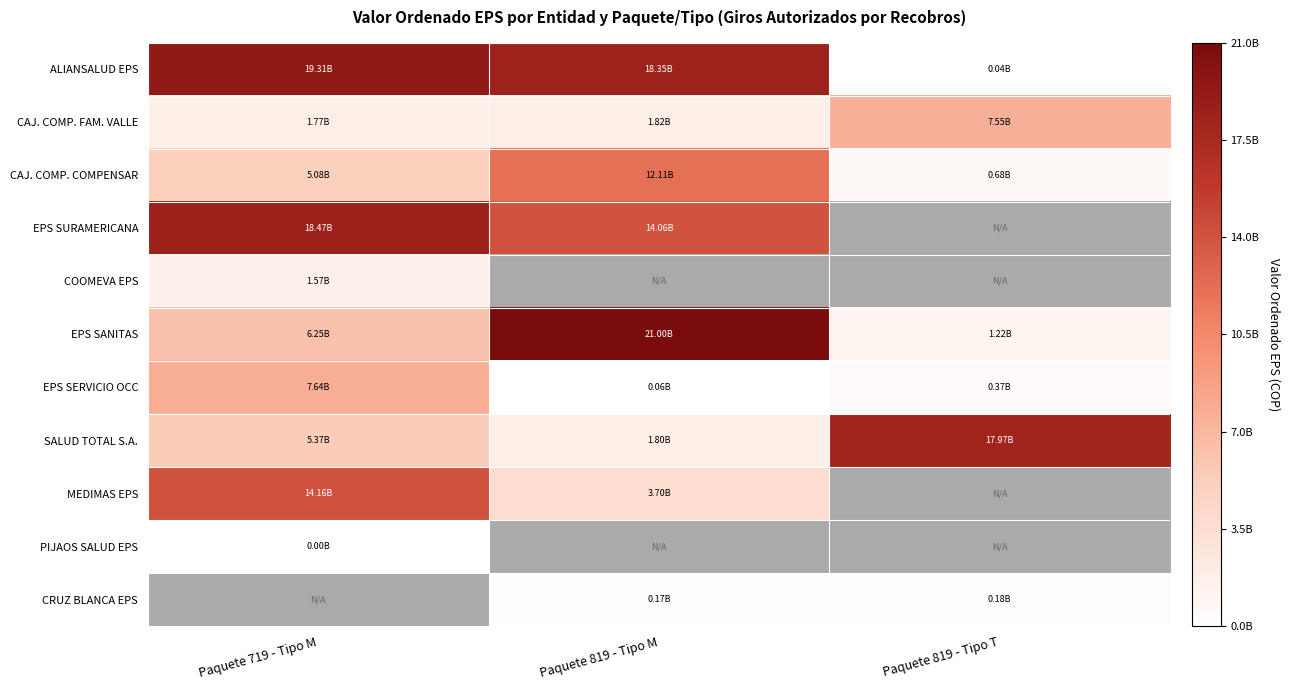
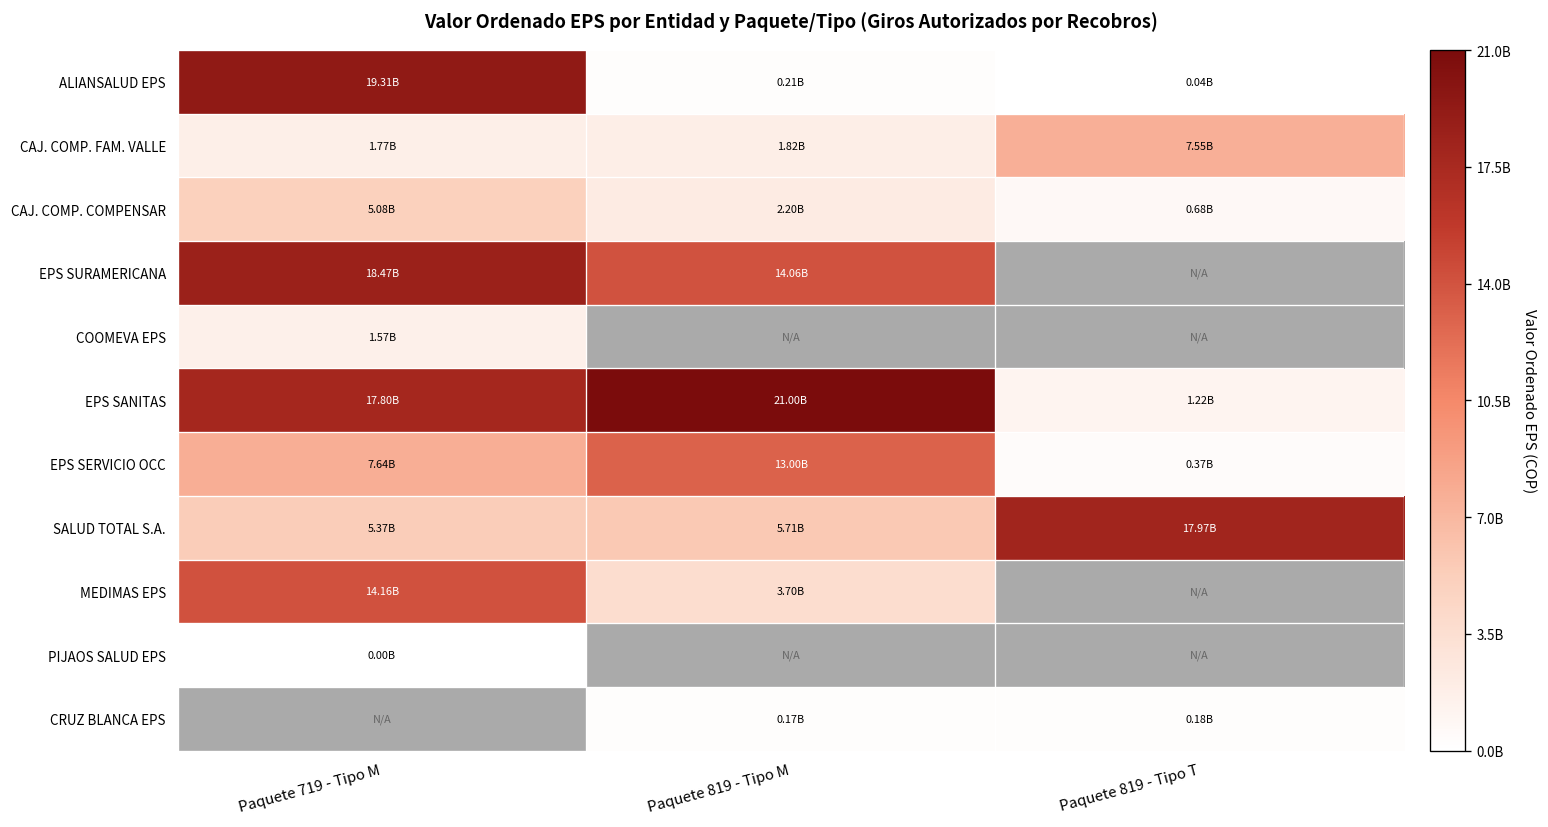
ALIANSALUD EPS, Paquete 819 - Tipo M: 18.35B -> 0.21B
CAJ. COMP. COMPENSAR, Paquete 819 - Tipo M: 12.11B -> 2.20B
EPS SANITAS, Paquete 719 - Tipo M: 6.25B -> 17.80B
EPS SERVICIO OCC, Paquete 819 - Tipo M: 0.06B -> 13.00B
SALUD TOTAL S.A., Paquete 819 - Tipo M: 1.80B -> 5.71B
